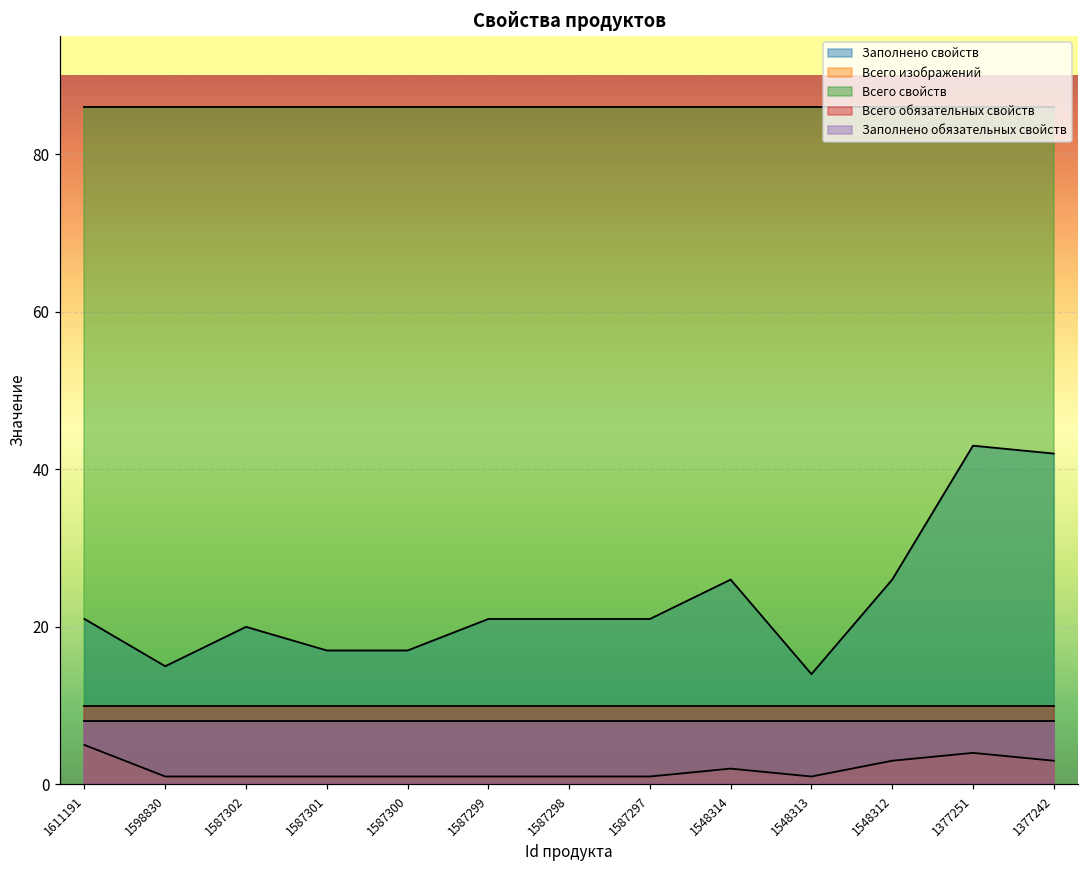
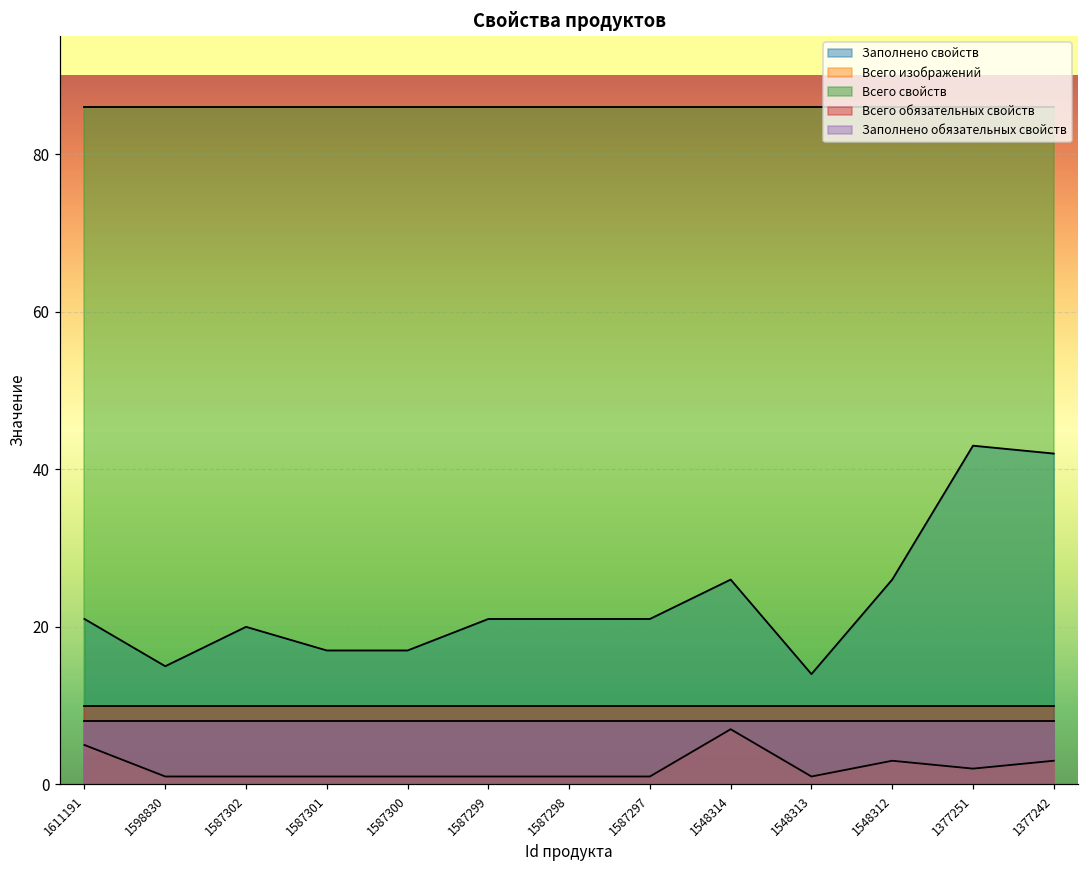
Всего изображений, 1548314: 2 -> 7
Всего изображений, 1377251: 4 -> 2
